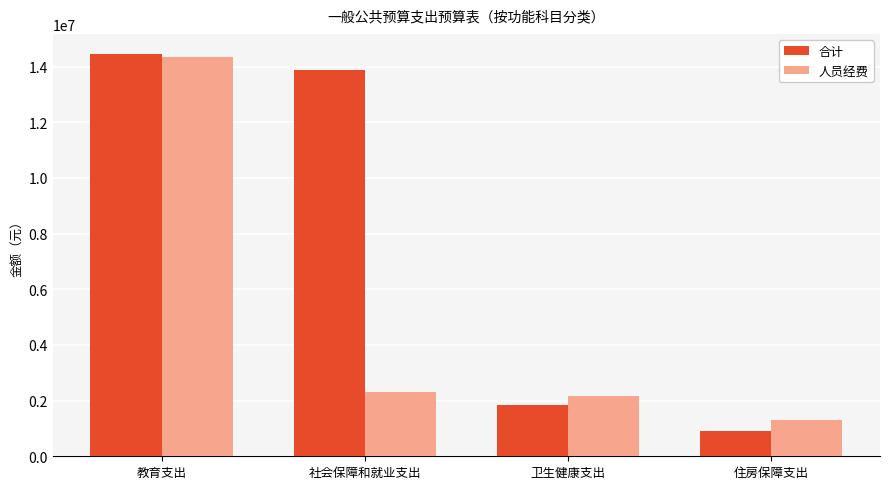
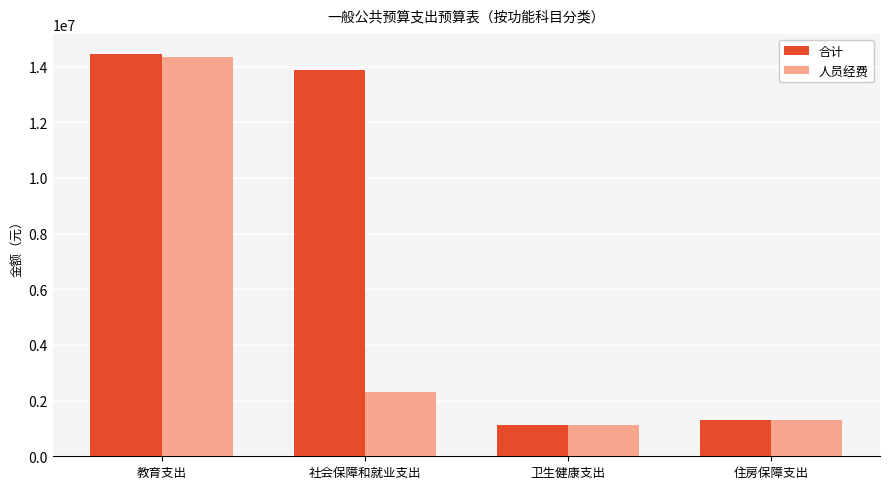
合计, 卫生健康支出: 1800000 -> 1100000
人员经费, 卫生健康支出: 2100000 -> 1100000
合计, 住房保障支出: 900000 -> 1300000
